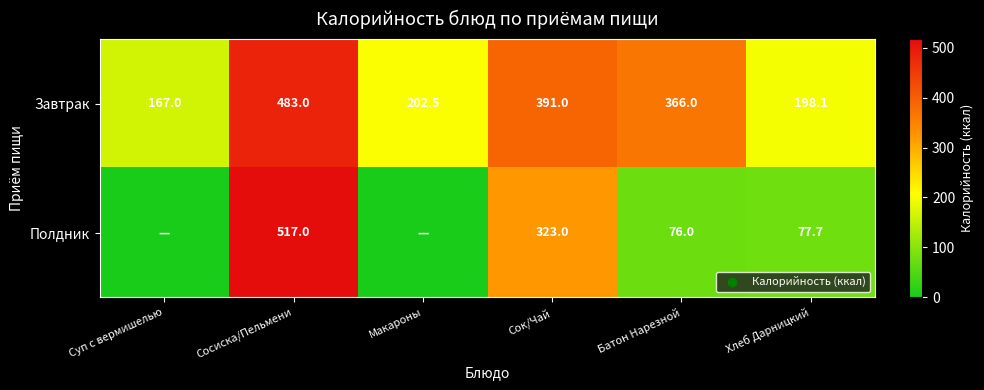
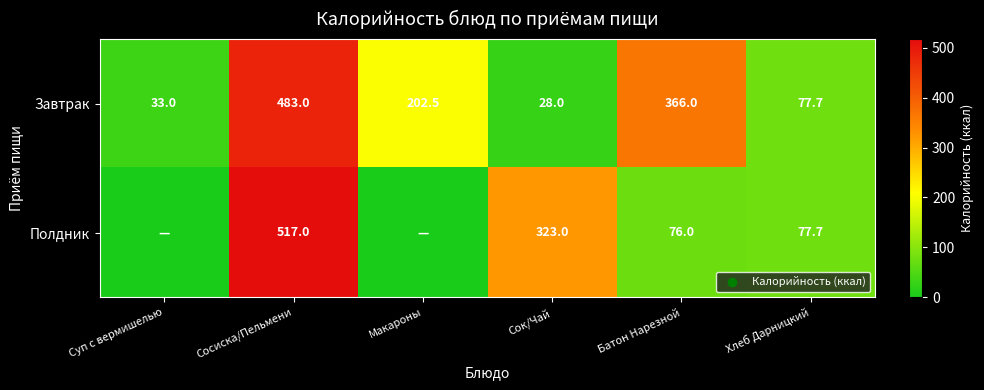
Завтрак, Суп с вермишелью: 167.0 -> 33.0
Завтрак, Сок/Чай: 391.0 -> 28.0
Завтрак, Хлеб Дарницкий: 198.1 -> 77.7
